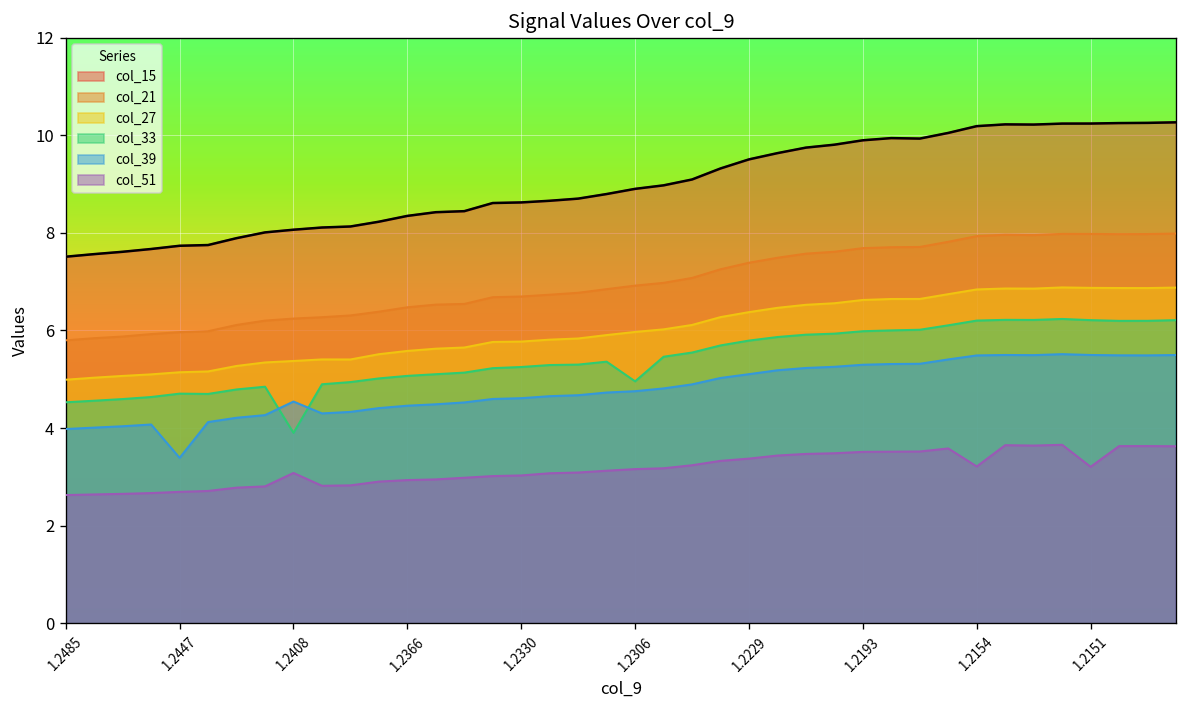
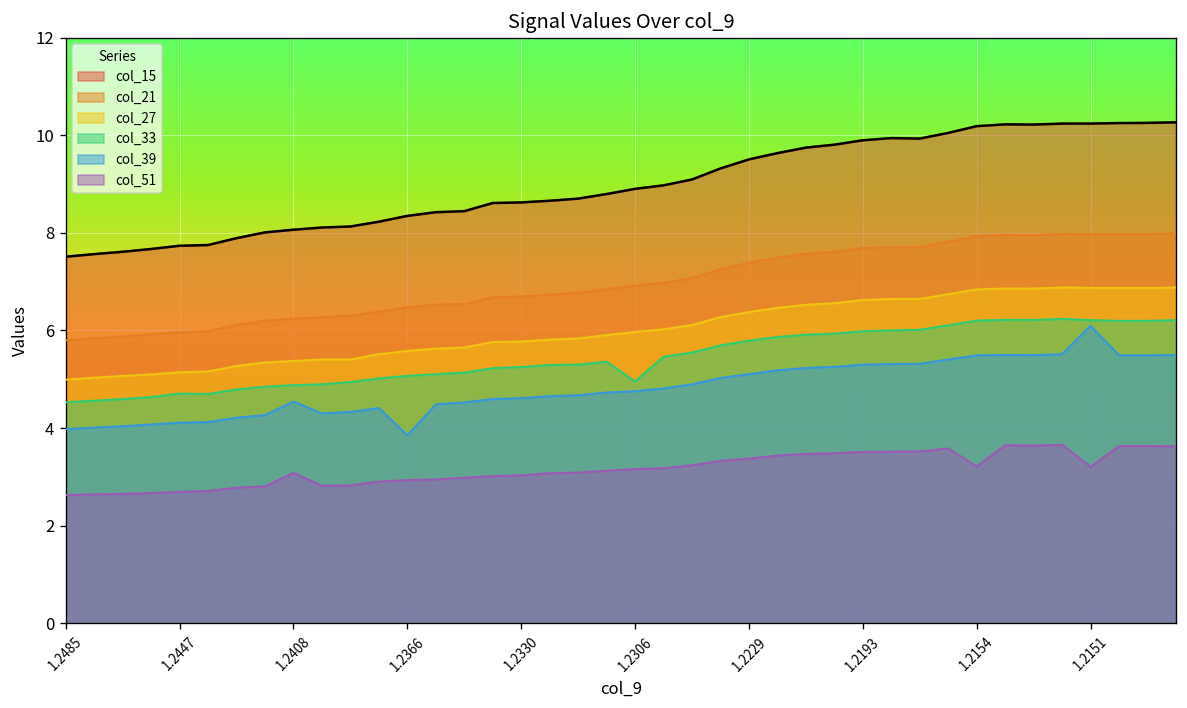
col_39, 1.2447: 3.4 -> 4.1
col_33, 1.2408: 3.9 -> 4.9
col_39, 1.2366: 4.5 -> 3.9
col_39, 1.2151: 5.5 -> 6.1
